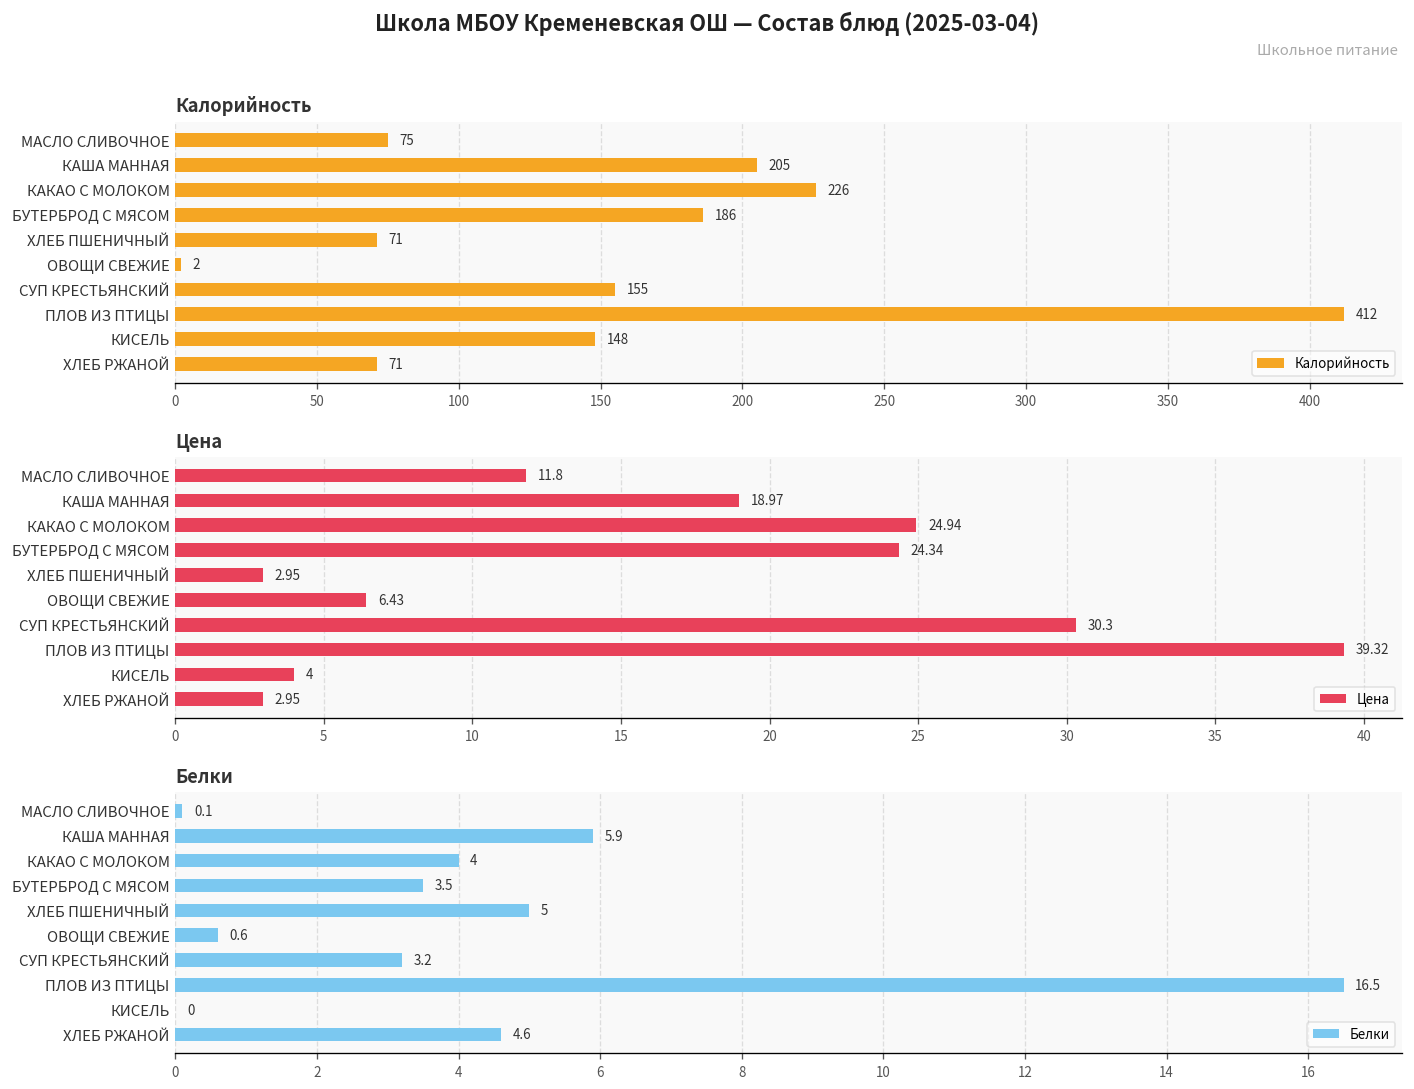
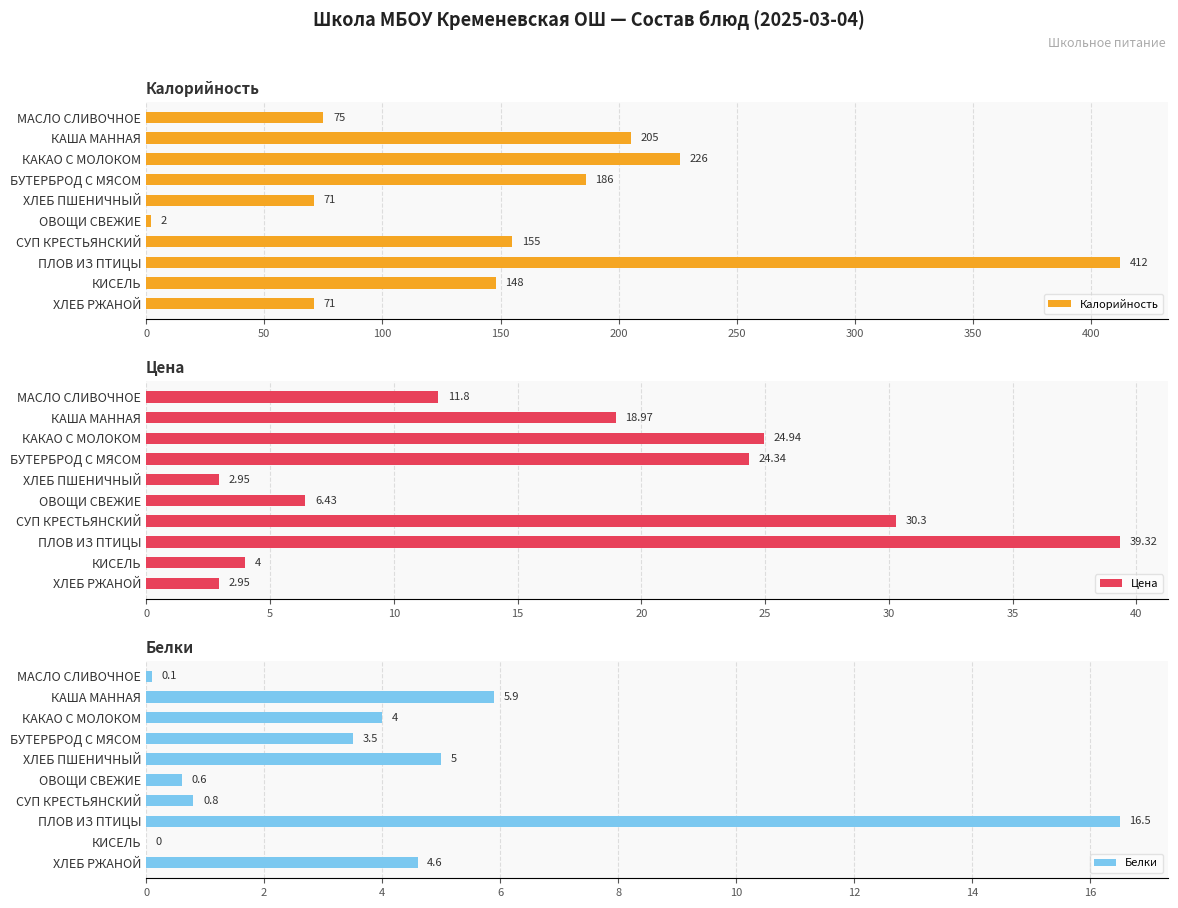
Белки, СУП КРЕСТЬЯНСКИЙ: 3.2 -> 0.8
